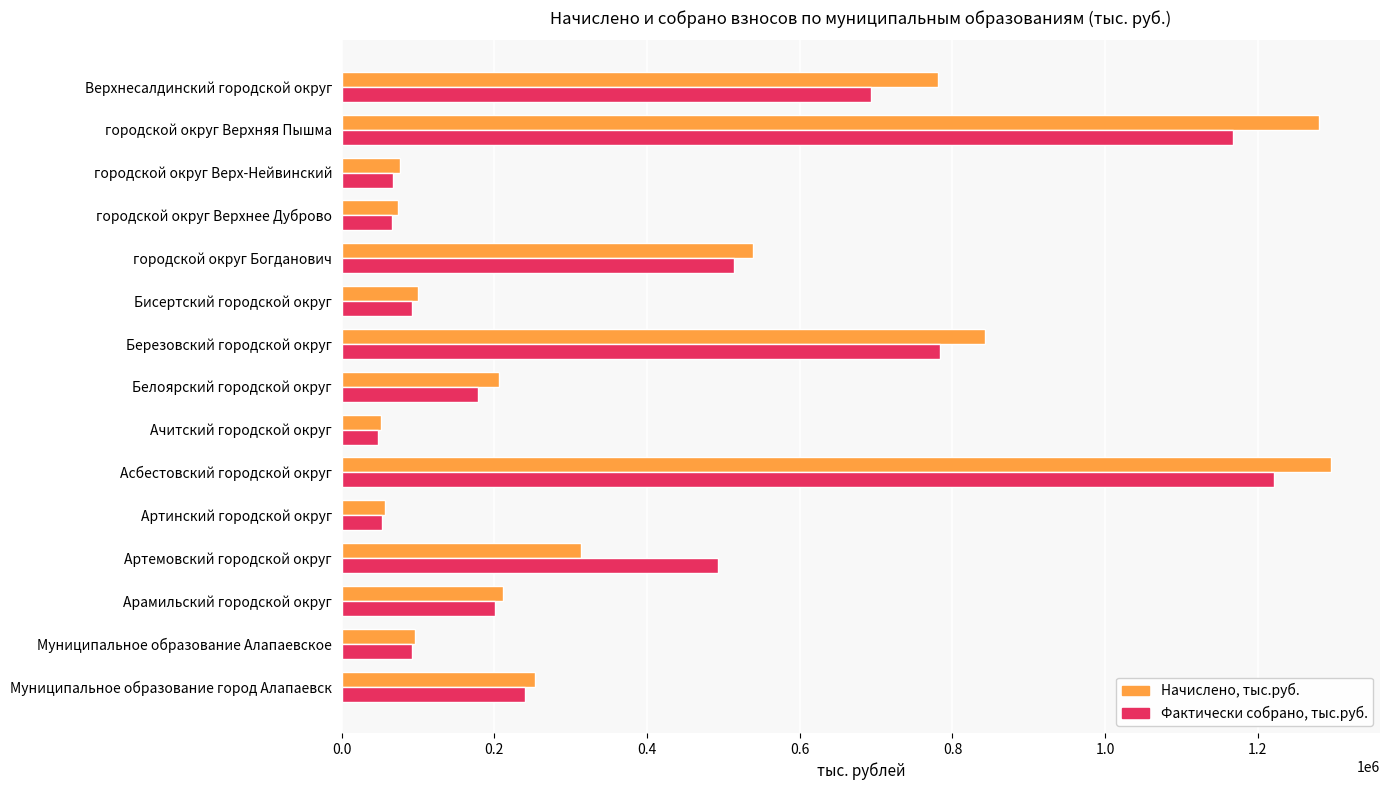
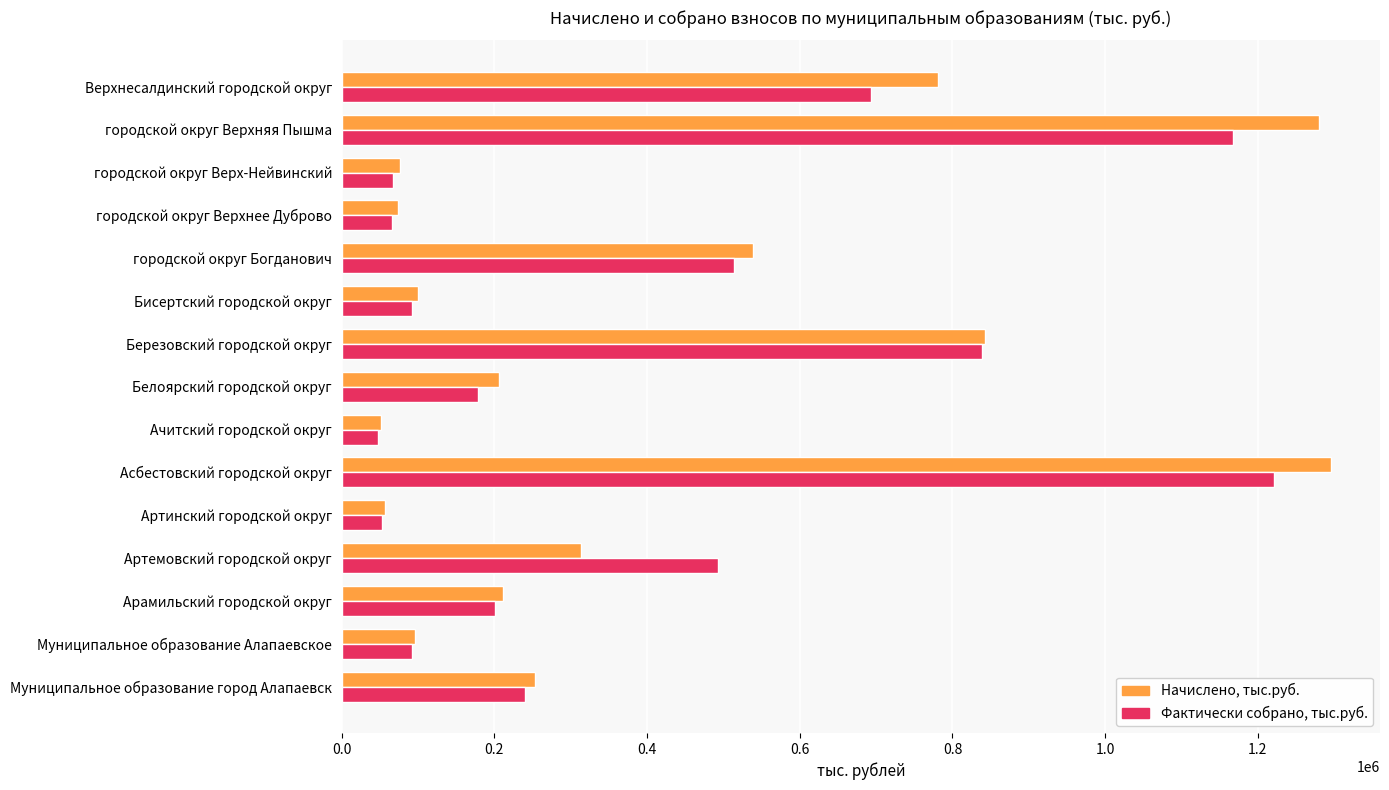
Фактически собрано, тыс.руб., Березовский городской округ: 780000 -> 840000
